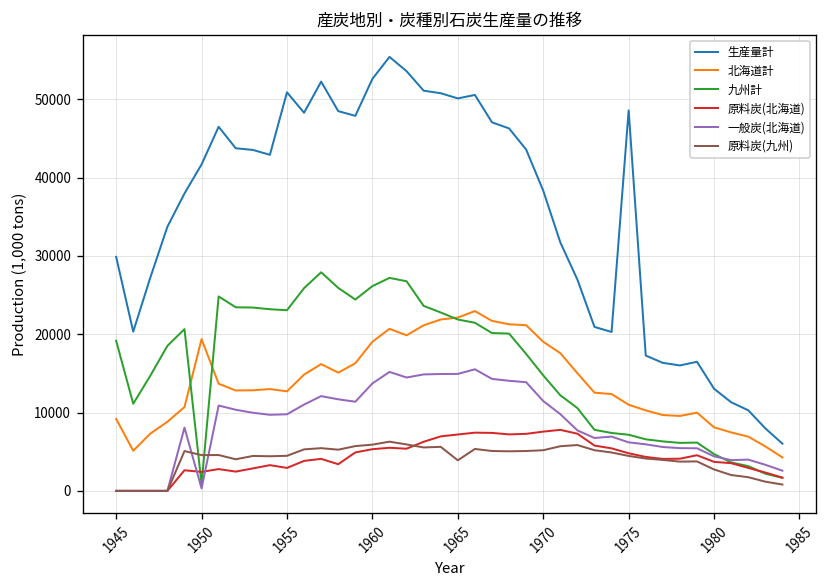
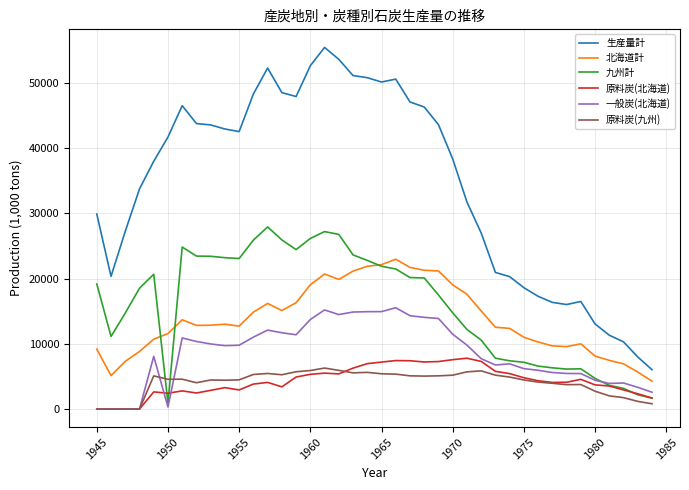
北海道計, 1950: 19000 -> 12000
生産量計, 1955: 51000 -> 43000
原料炭(九州), 1965: 4000 -> 5000
生産量計, 1975: 49000 -> 19000
